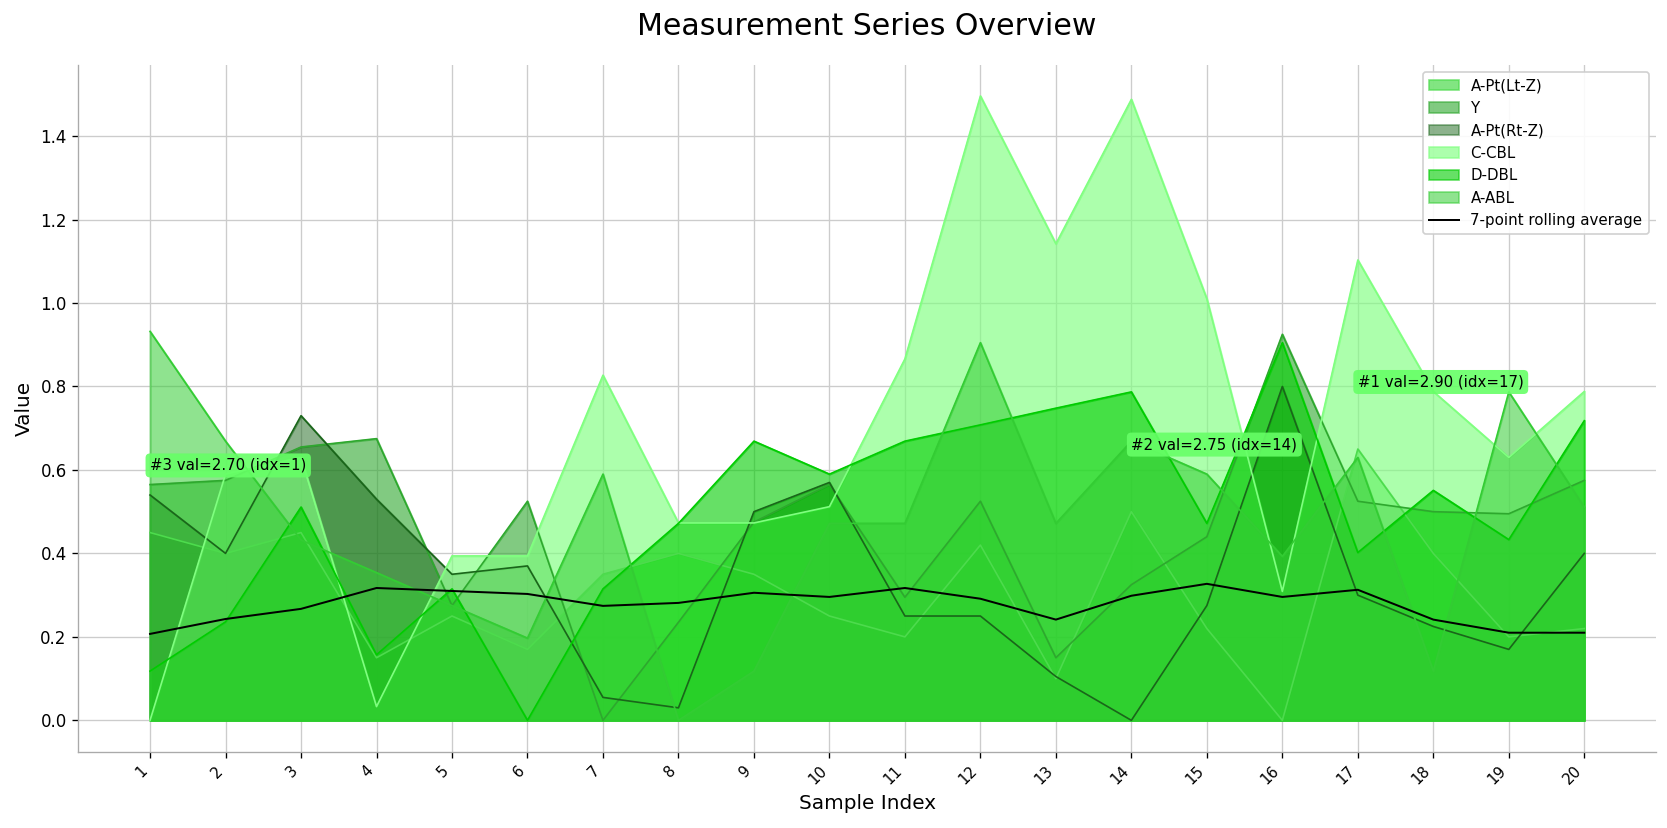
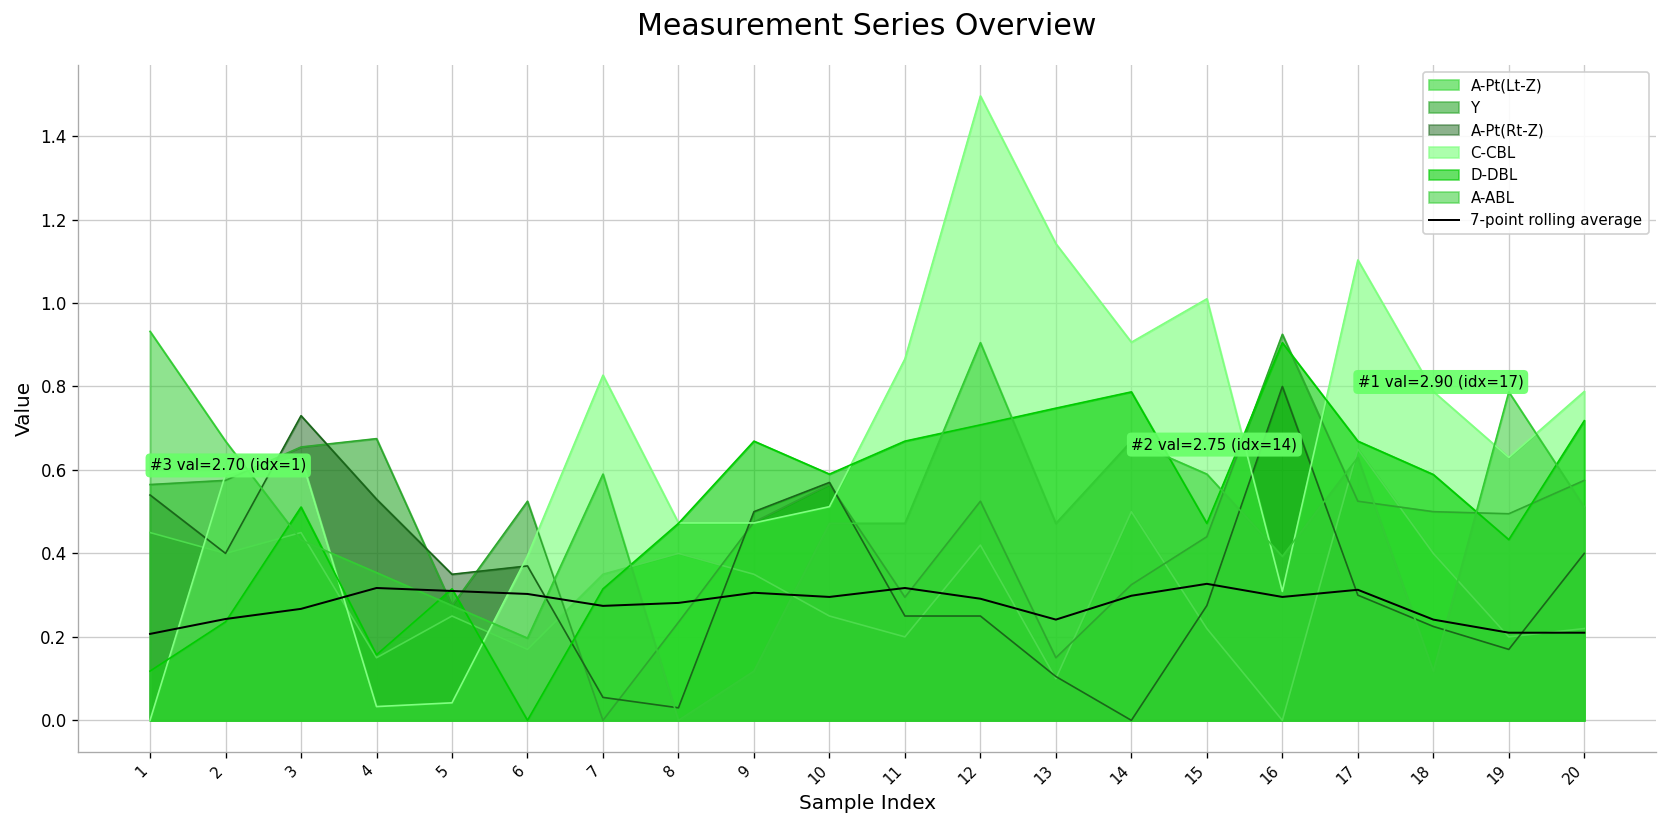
C-CBL, 5: 0.39 -> 0.04
C-CBL, 14: 1.49 -> 0.91
D-DBL, 17: 0.40 -> 0.67
D-DBL, 18: 0.55 -> 0.59
